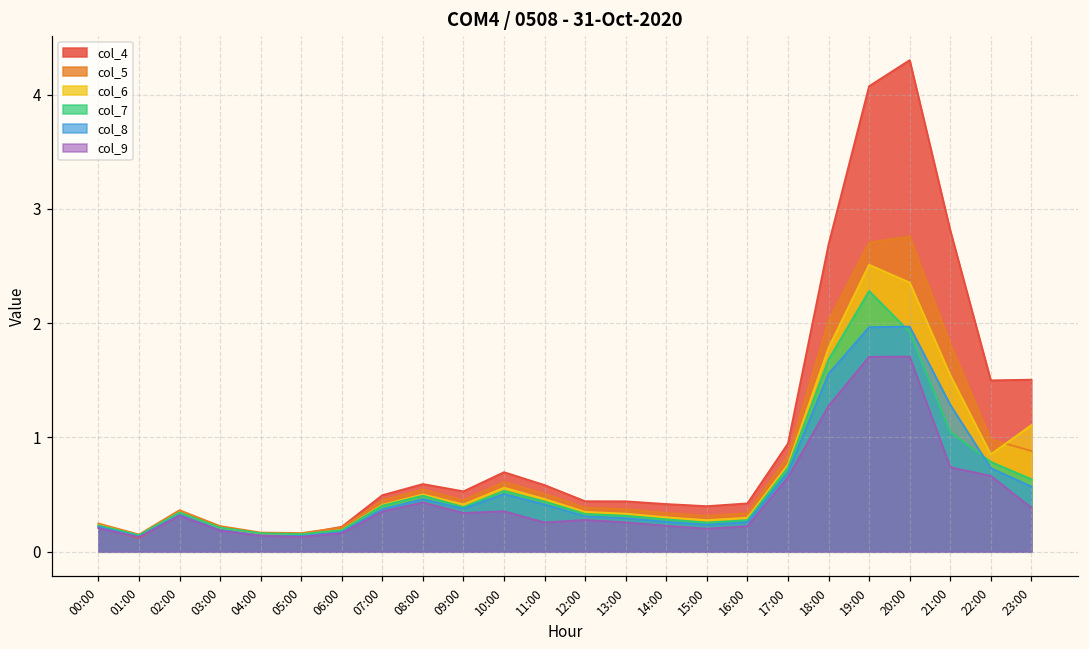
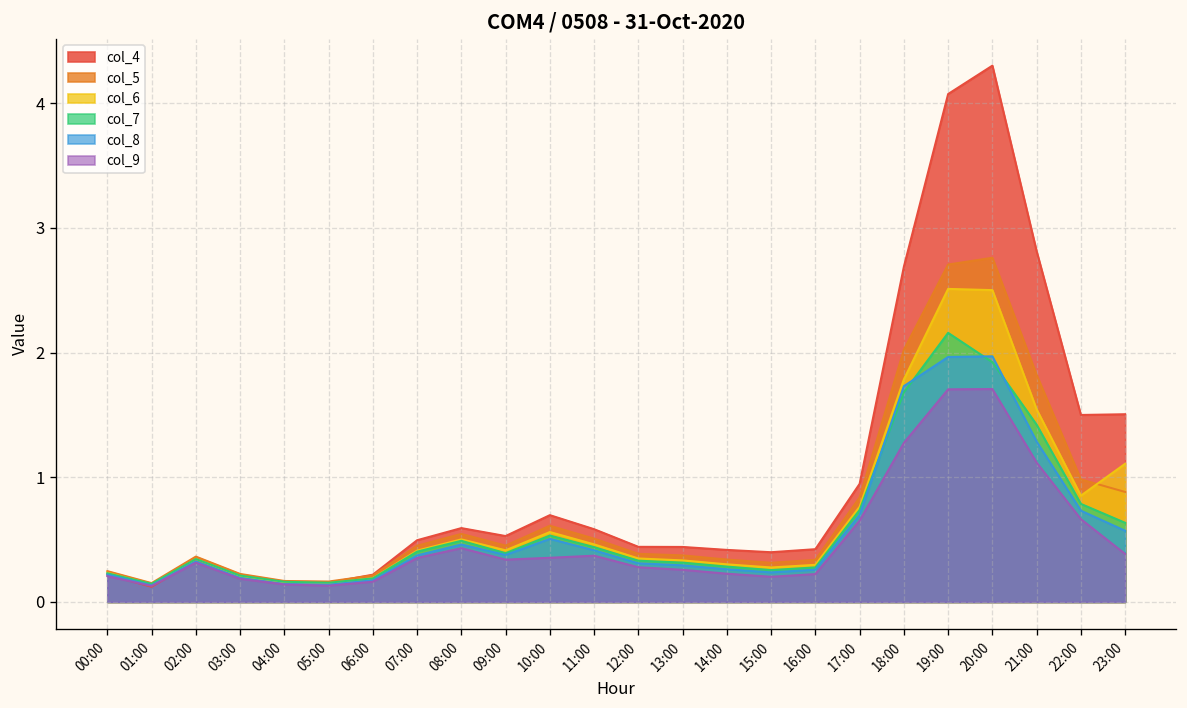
col_9, 11:00: 0.26 -> 0.37
col_8, 18:00: 1.56 -> 1.73
col_7, 19:00: 2.28 -> 2.16
col_6, 20:00: 2.36 -> 2.50
col_7, 21:00: 1.05 -> 1.42
col_9, 21:00: 0.74 -> 1.12
